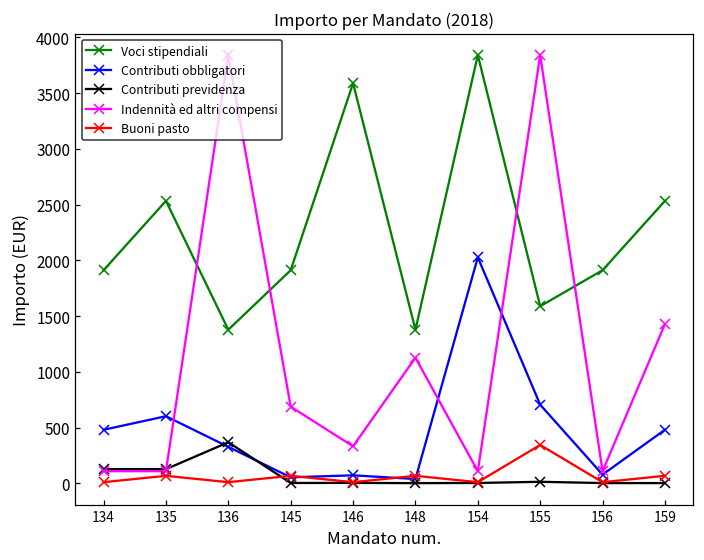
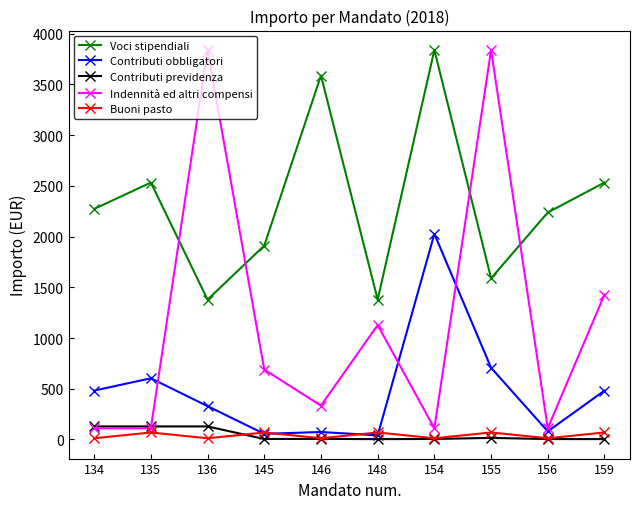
Voci stipendiali, 134: 1910 -> 2270
Contributi previdenza, 136: 370 -> 130
Buoni pasto, 155: 350 -> 70
Voci stipendiali, 156: 1910 -> 2240
